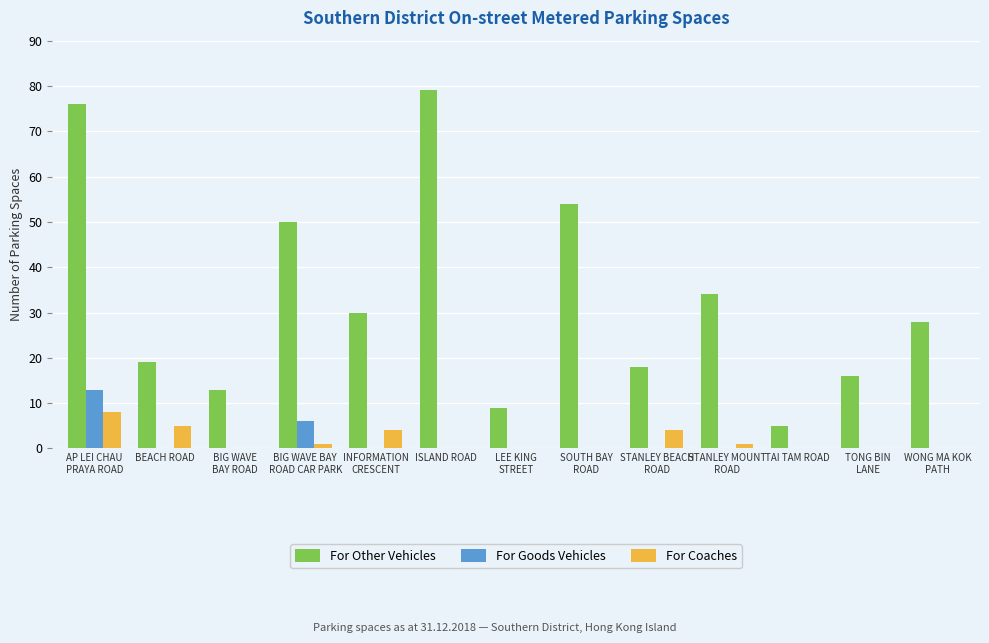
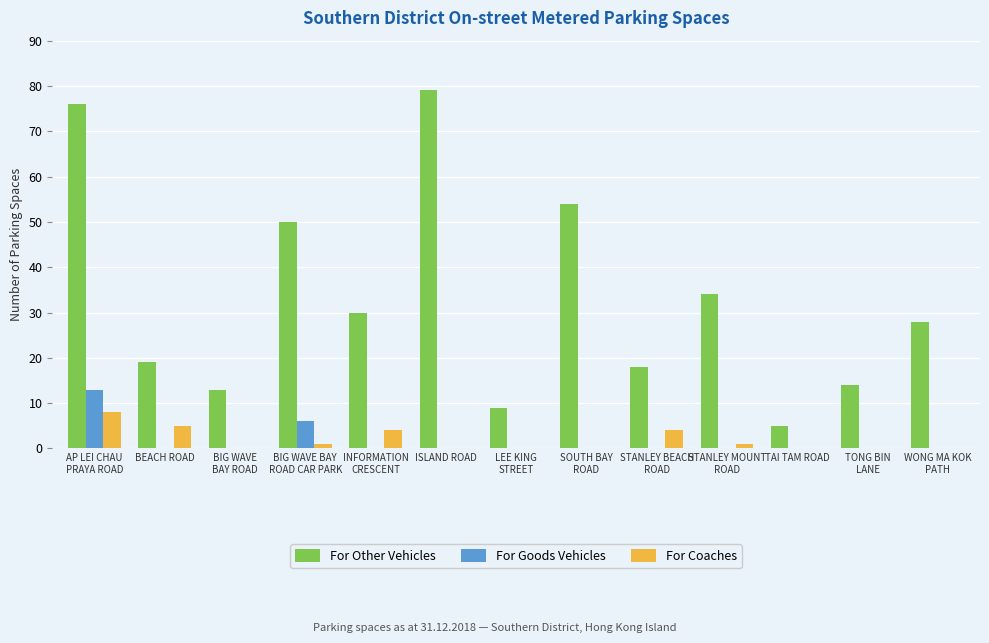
For Other Vehicles, TONG BIN LANE: 16 -> 14
